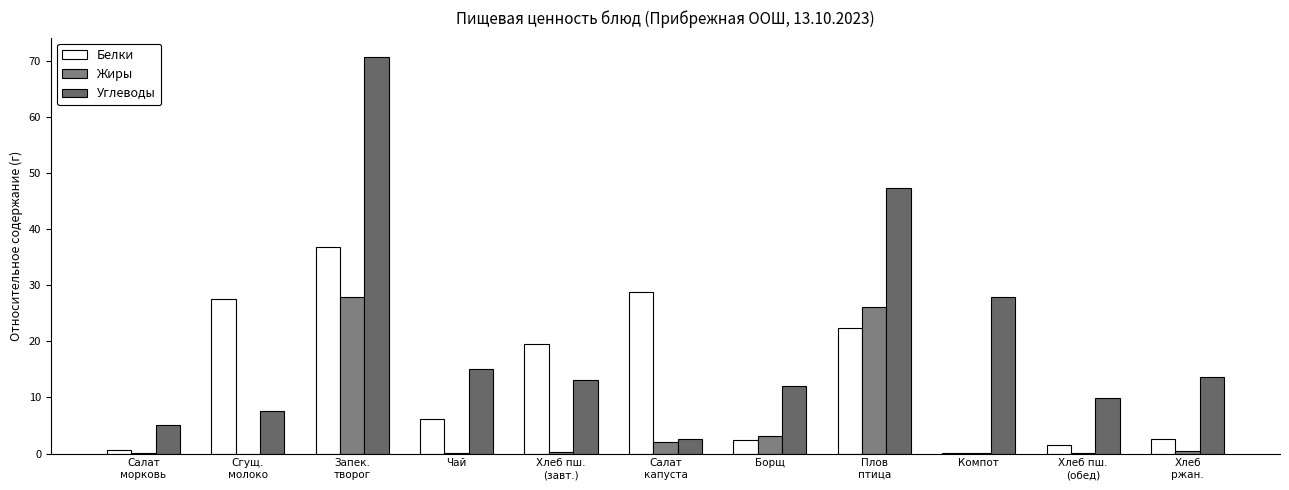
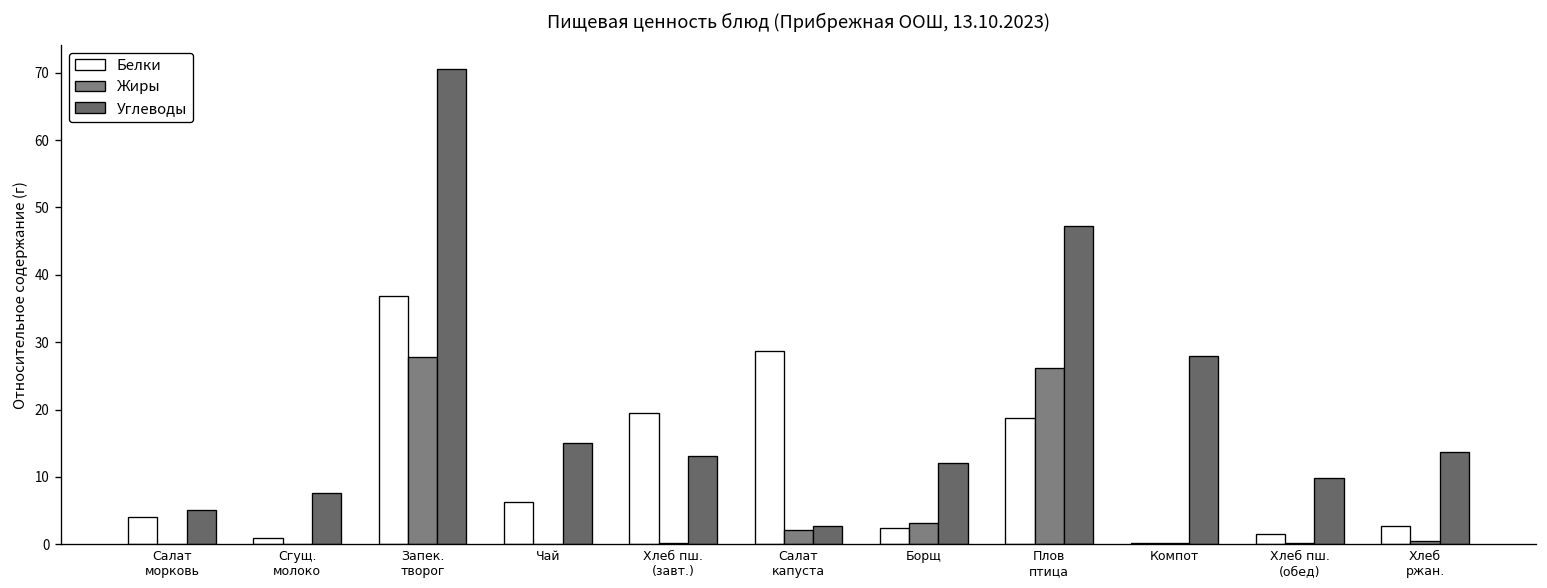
Белки, Салат морковь: 1 -> 4
Белки, Сгущ. молоко: 28 -> 1
Белки, Плов птица: 22 -> 19
